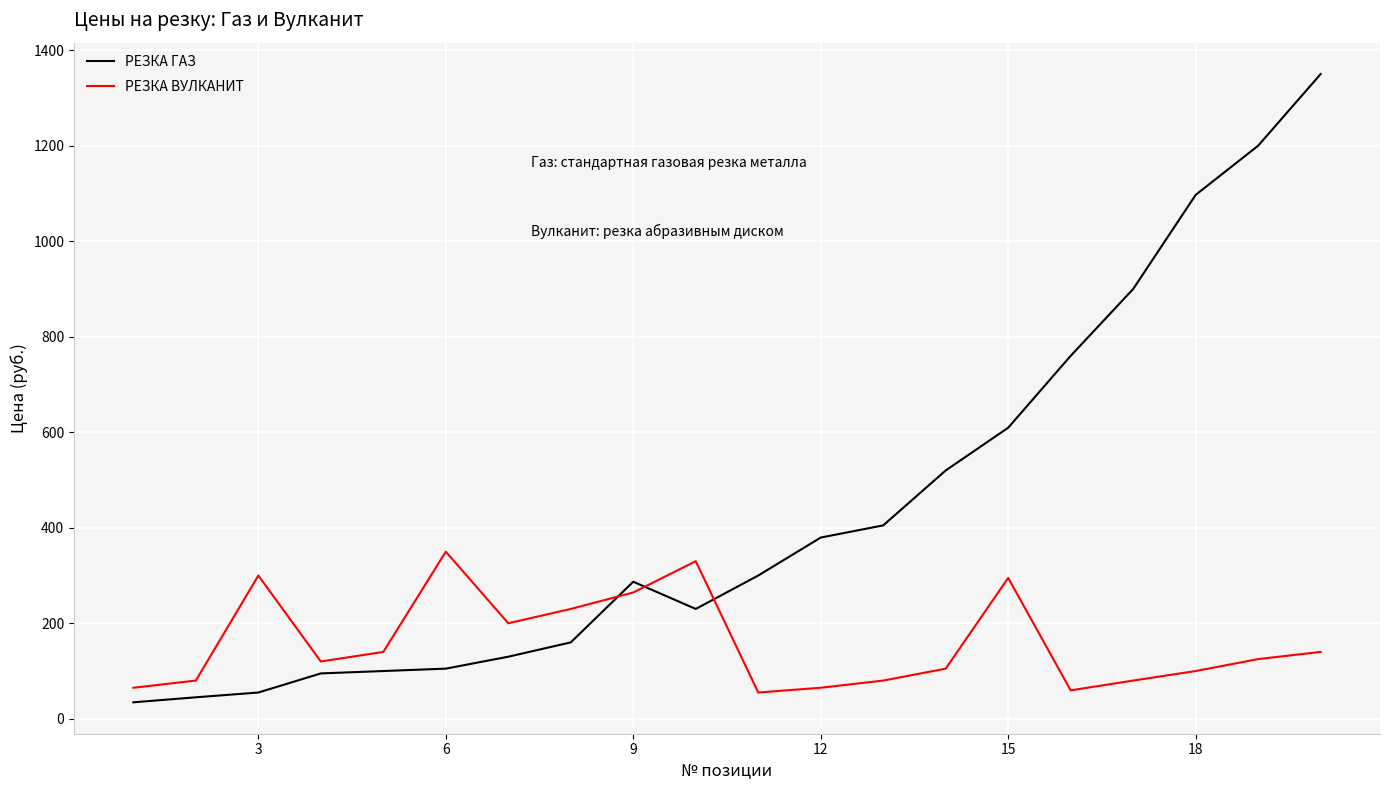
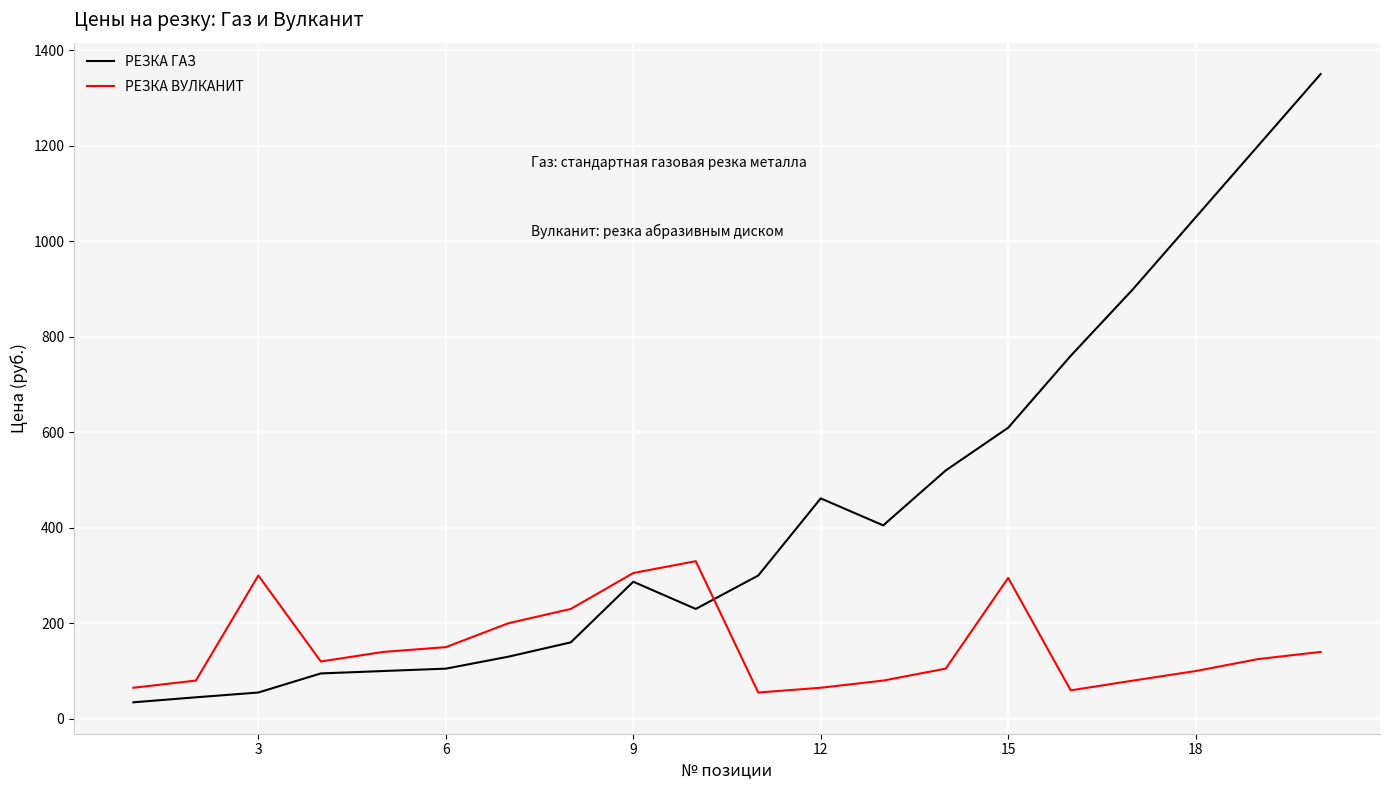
РЕЗКА ВУЛКАНИТ, 6: 350 -> 150
РЕЗКА ВУЛКАНИТ, 9: 260 -> 310
РЕЗКА ГАЗ, 12: 380 -> 460
РЕЗКА ГАЗ, 18: 1100 -> 1050
